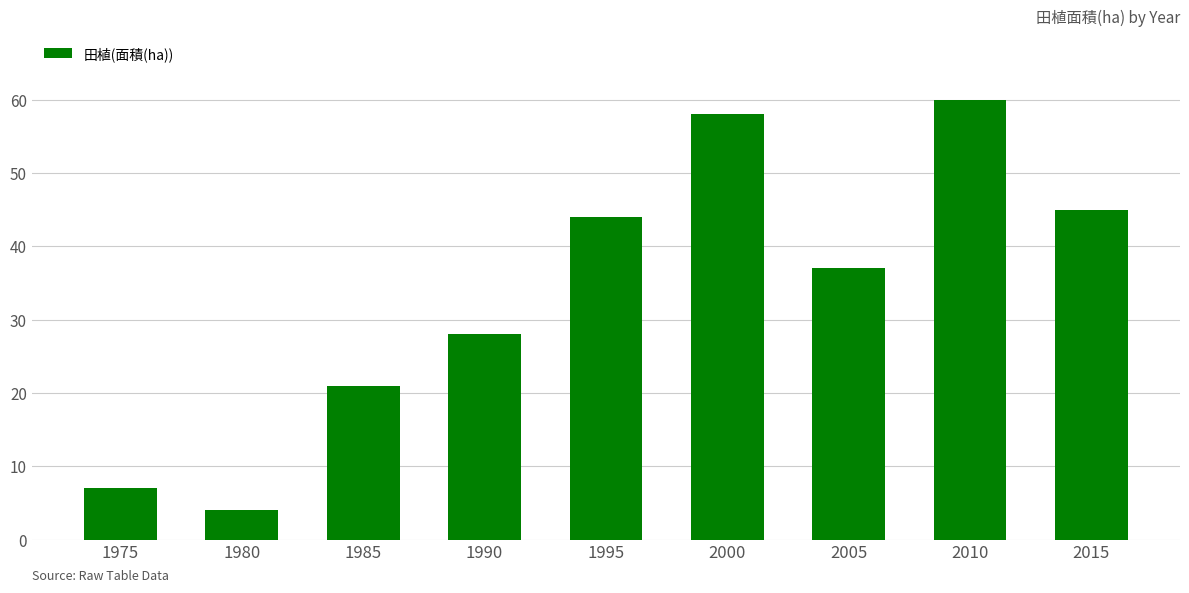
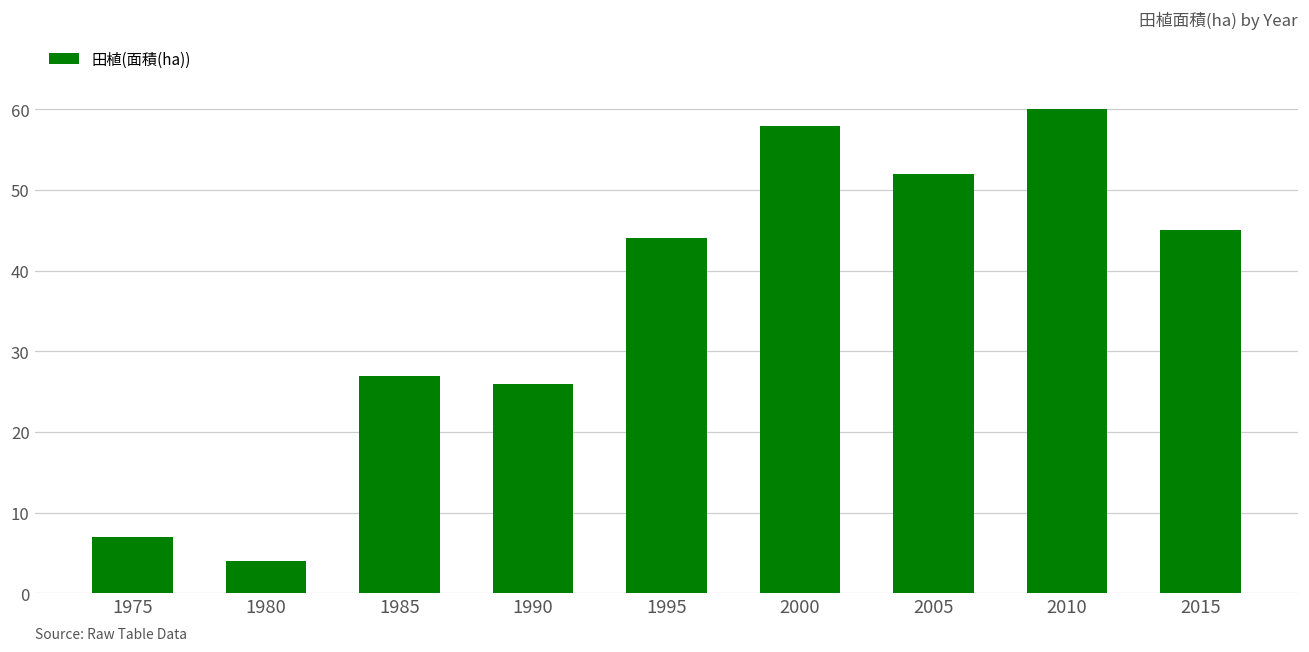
1985: 21 -> 27
1990: 28 -> 26
2005: 37 -> 52
